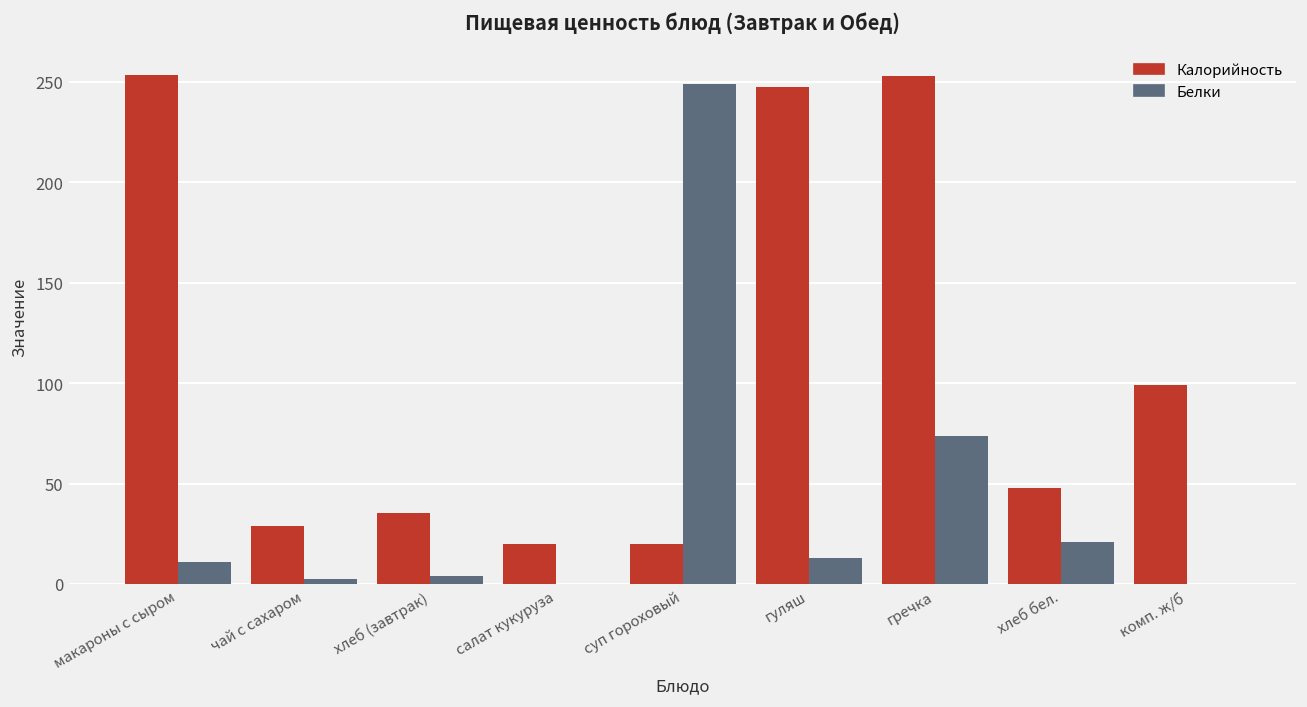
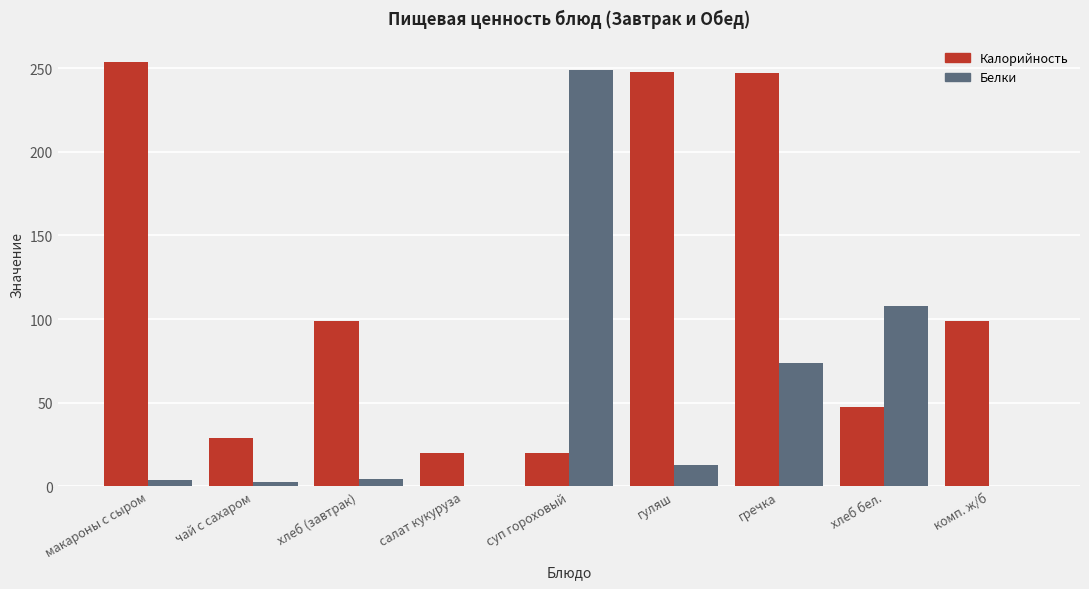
Белки, макароны с сыром: 11 -> 4
Калорийность, хлеб (завтрак): 35 -> 99
Калорийность, гречка: 253 -> 247
Белки, хлеб бел.: 21 -> 108
